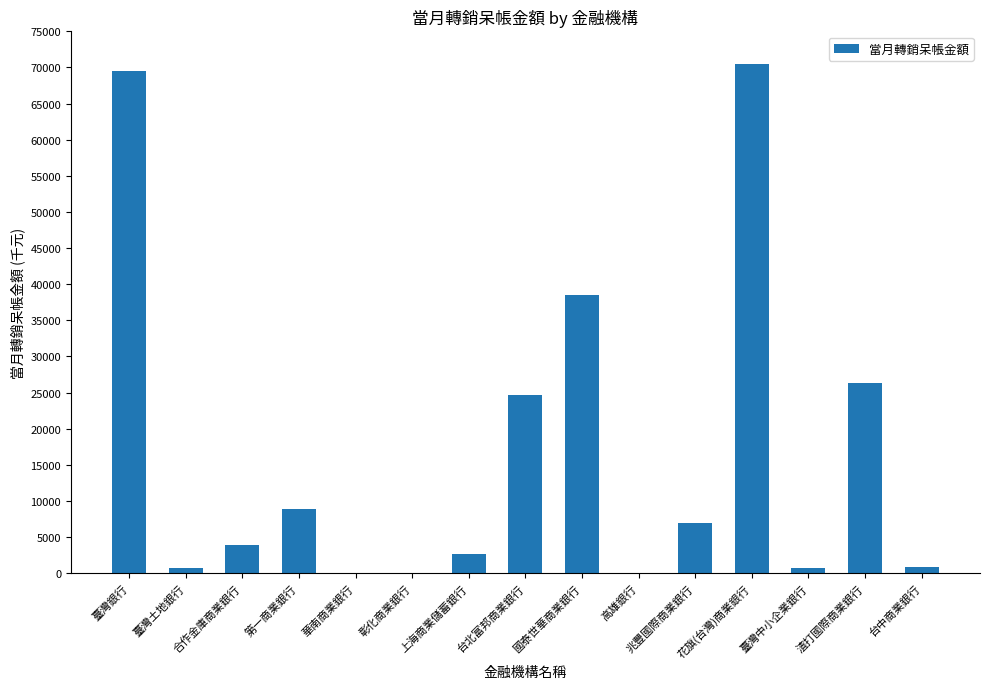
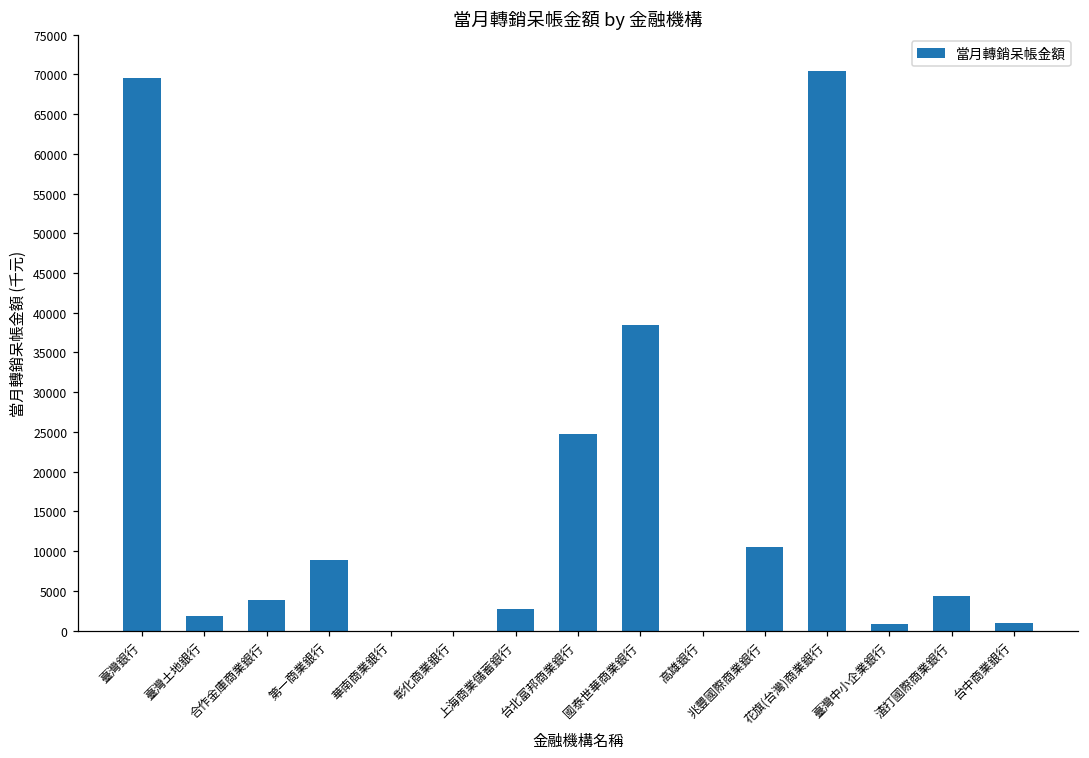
臺灣土地銀行: 1000 -> 2000
兆豐國際商業銀行: 7000 -> 10000
渣打國際商業銀行: 26000 -> 4000
